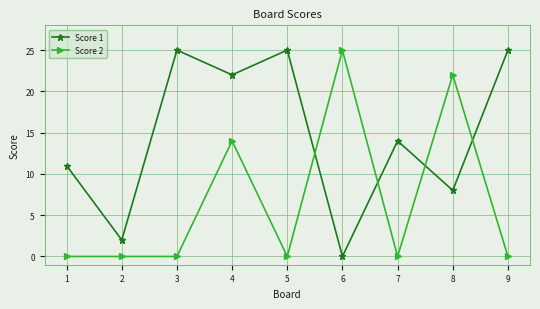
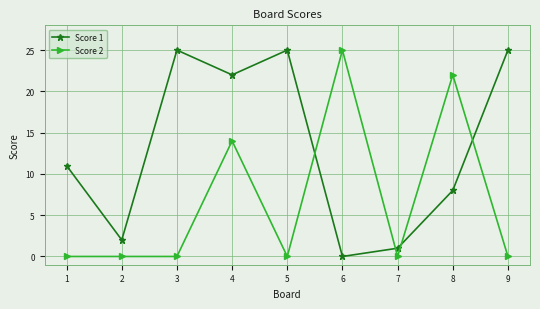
Score 1, 7: 14 -> 1
